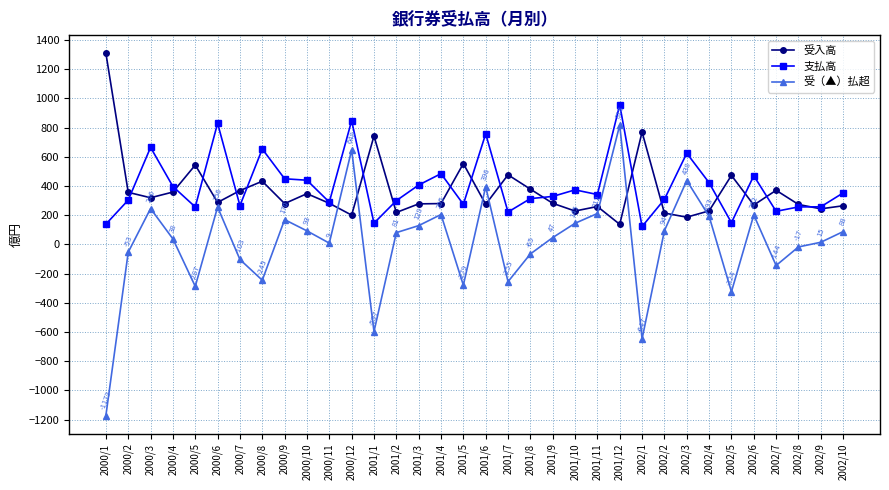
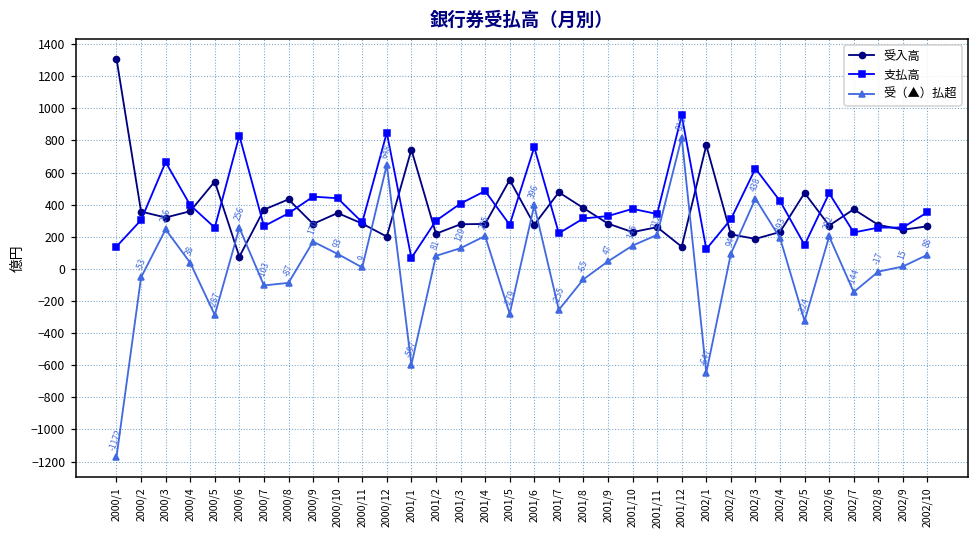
受入高, 2000/6: 290 -> 80
支払高, 2000/8: 650 -> 350
受（▲）払超, 2000/8: -245 -> -87
支払高, 2001/1: 150 -> 70
